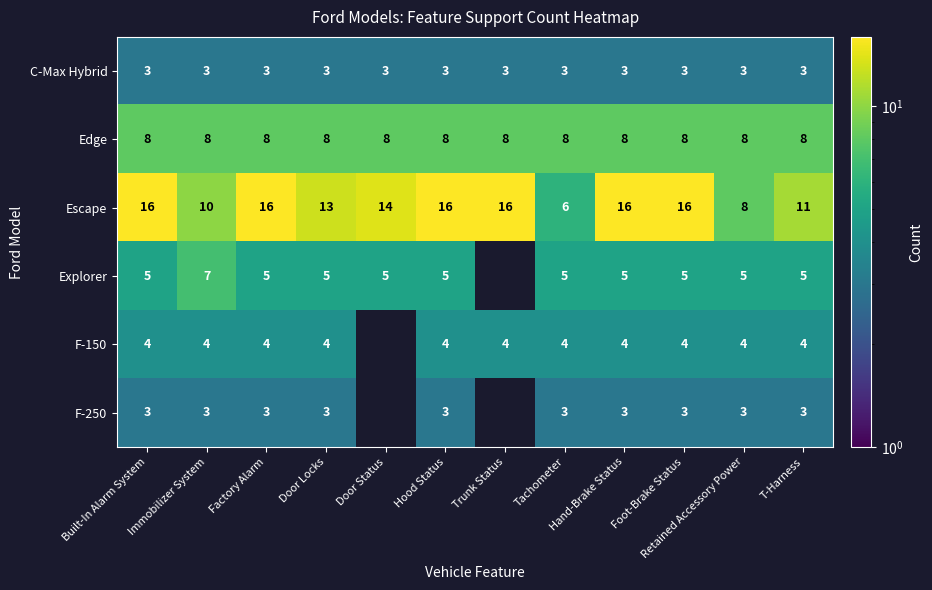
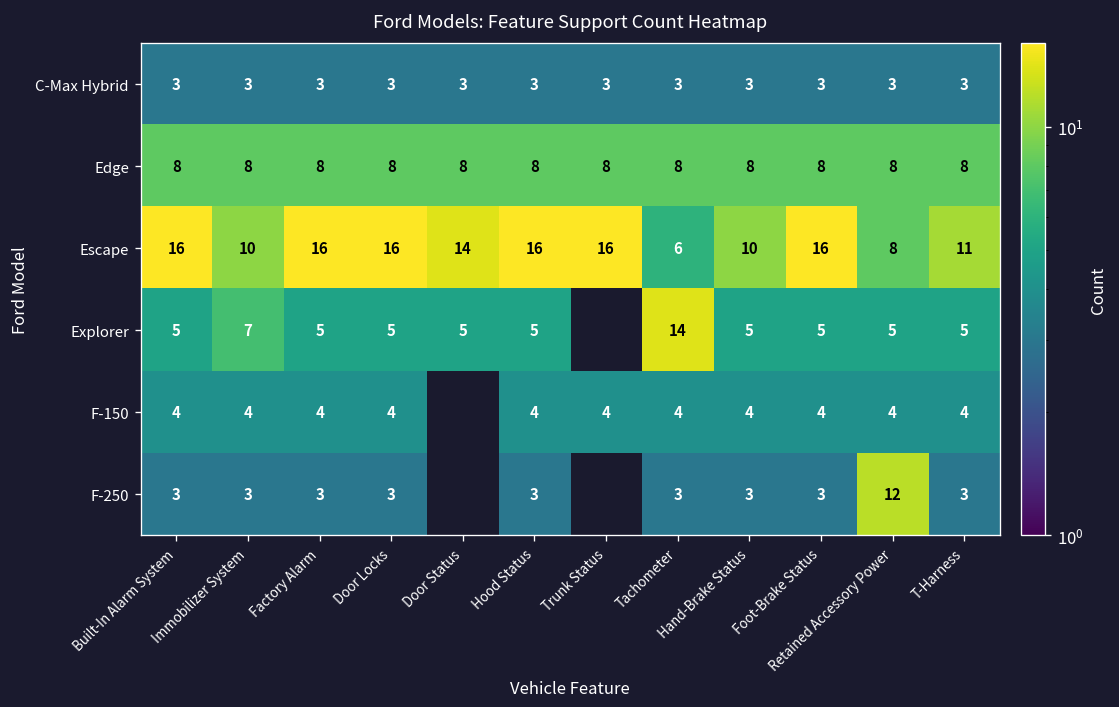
Escape, Door Locks: 13 -> 16
Escape, Hand-Brake Status: 16 -> 10
Explorer, Tachometer: 5 -> 14
F-250, Retained Accessory Power: 3 -> 12
